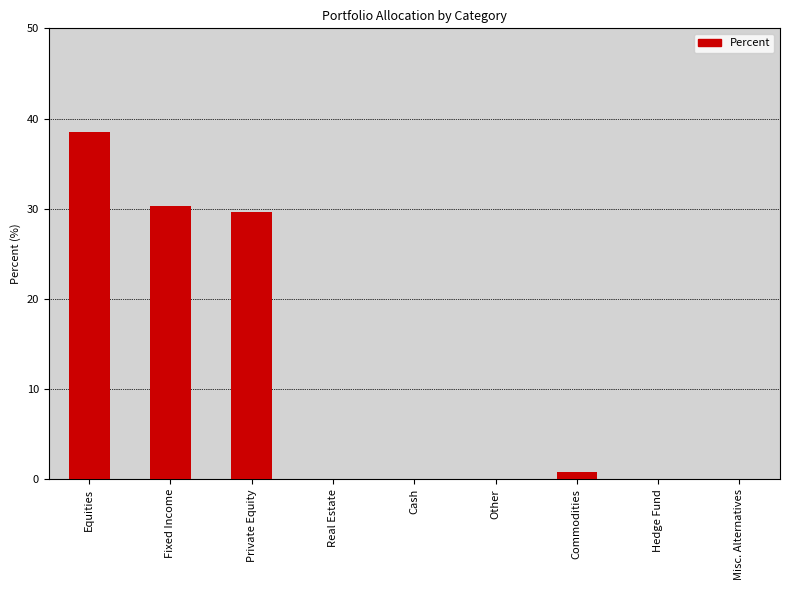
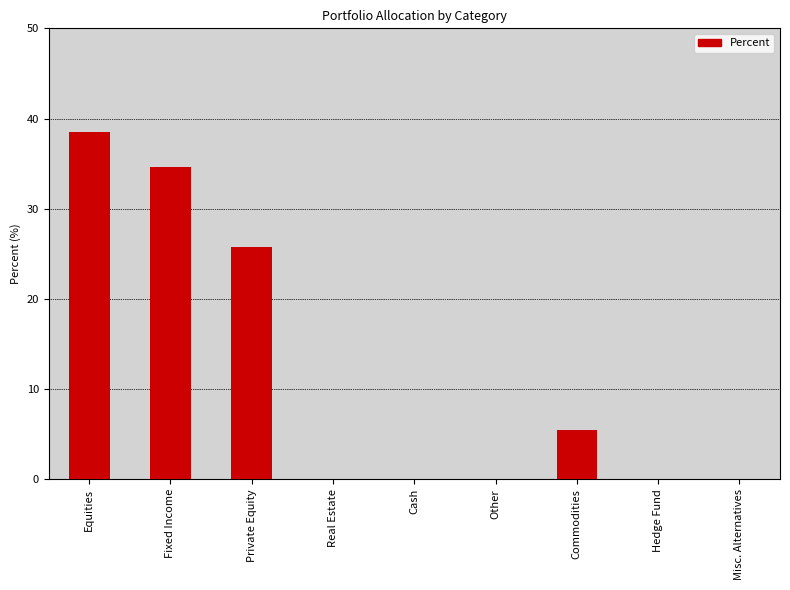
Fixed Income: 30 -> 35
Private Equity: 30 -> 26
Commodities: 1 -> 5
